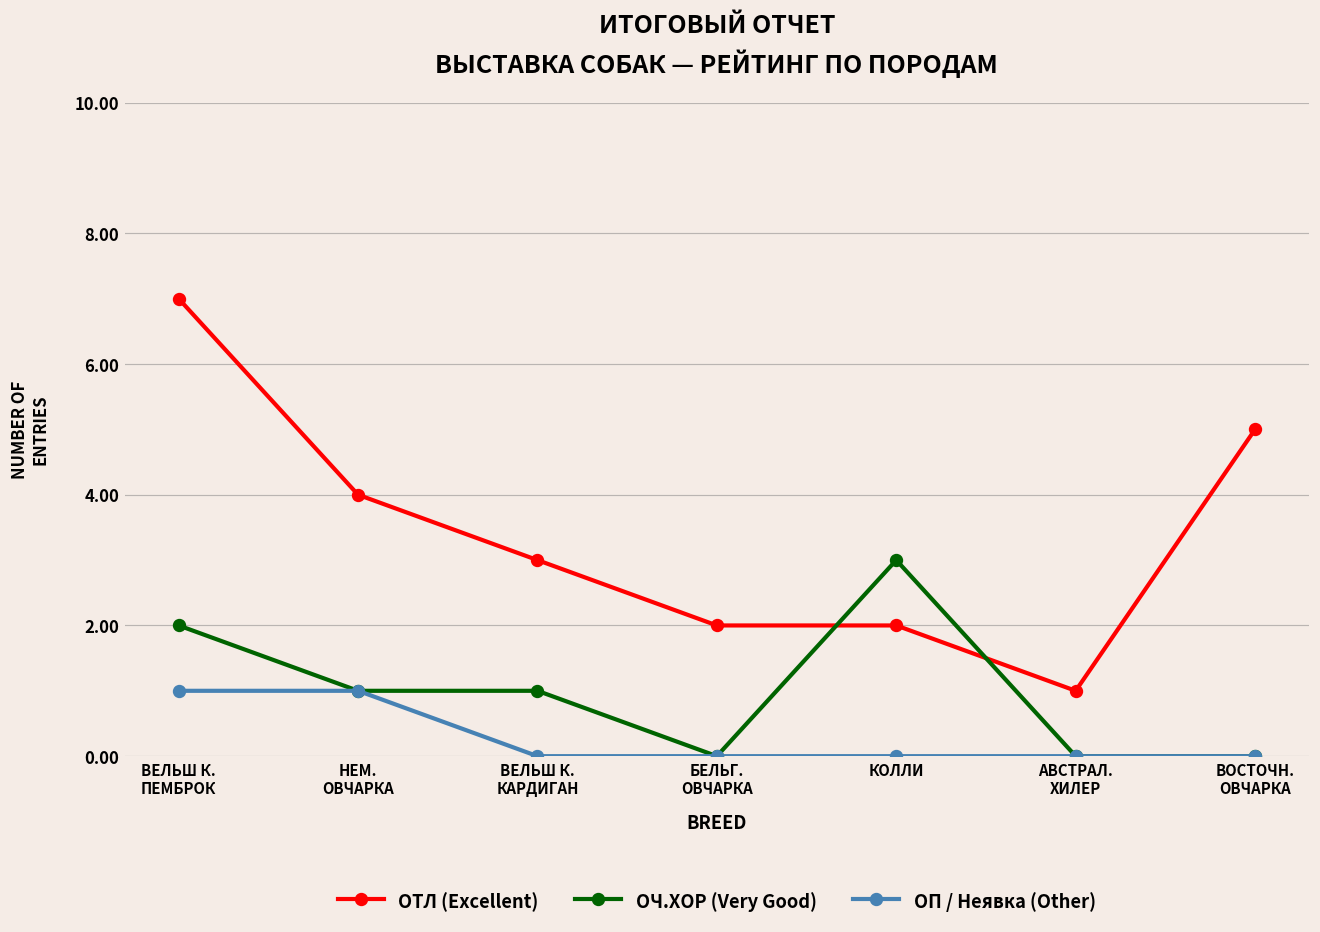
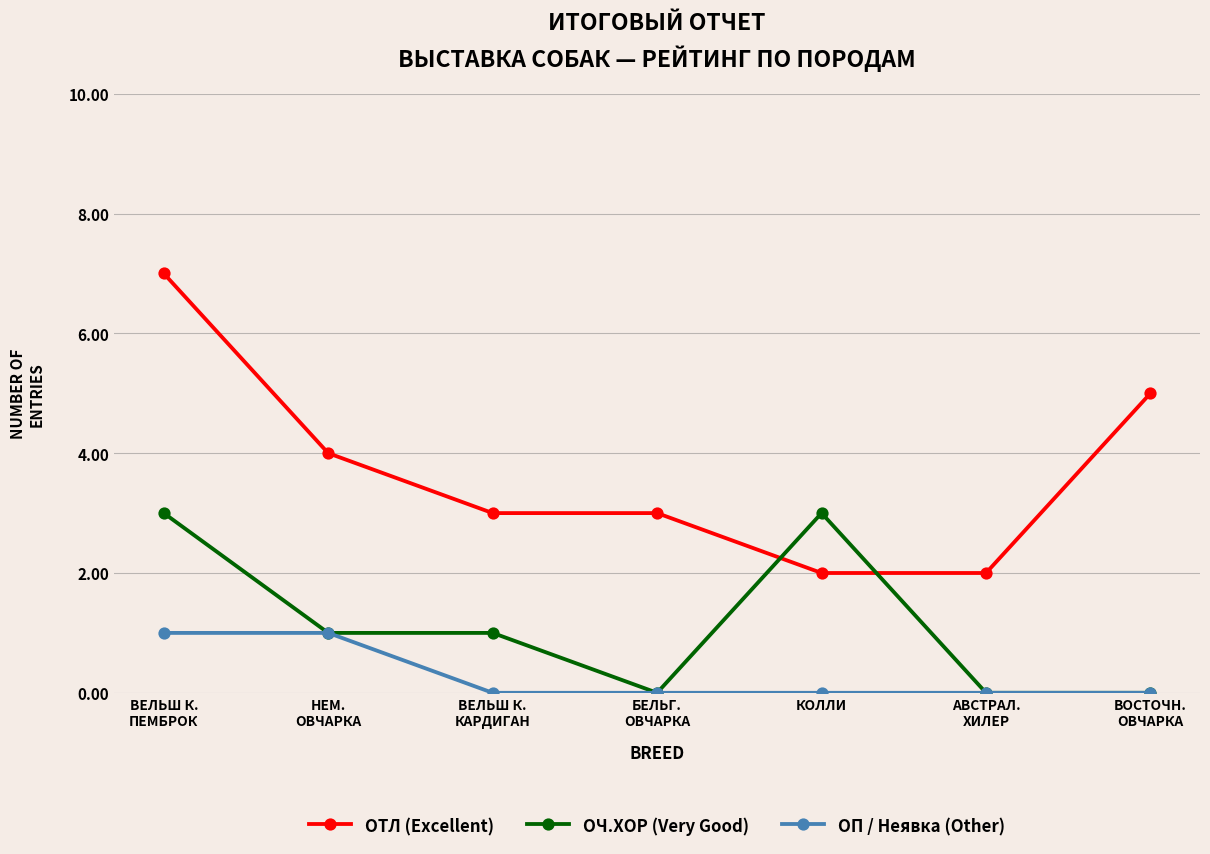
ОЧ.ХОР (Very Good), ВЕЛЬШ К. ПЕМБРОК: 2 -> 3
ОТЛ (Excellent), БЕЛЬГ. ОВЧАРКА: 2 -> 3
ОТЛ (Excellent), АВСТРАЛ. ХИЛЕР: 1 -> 2
